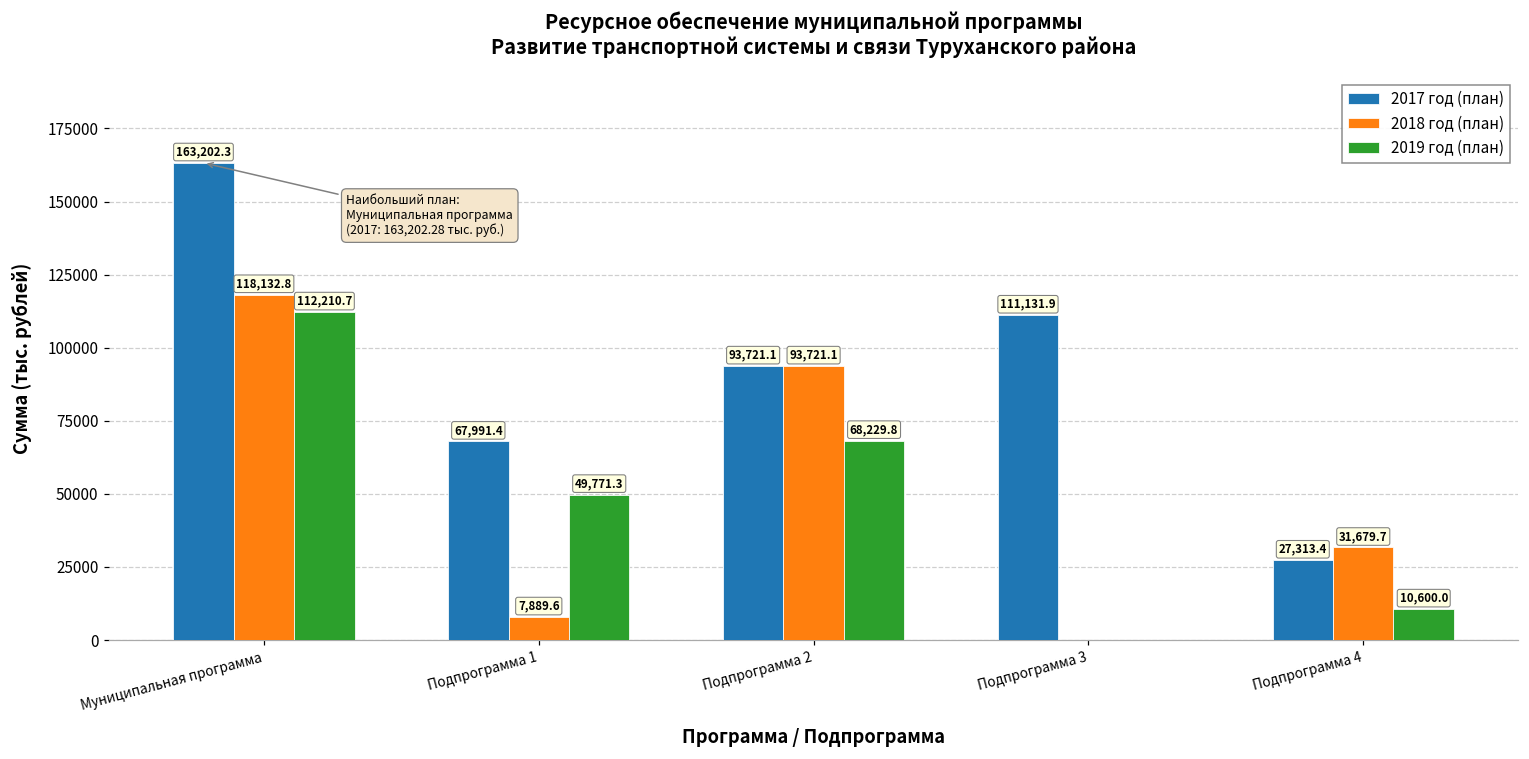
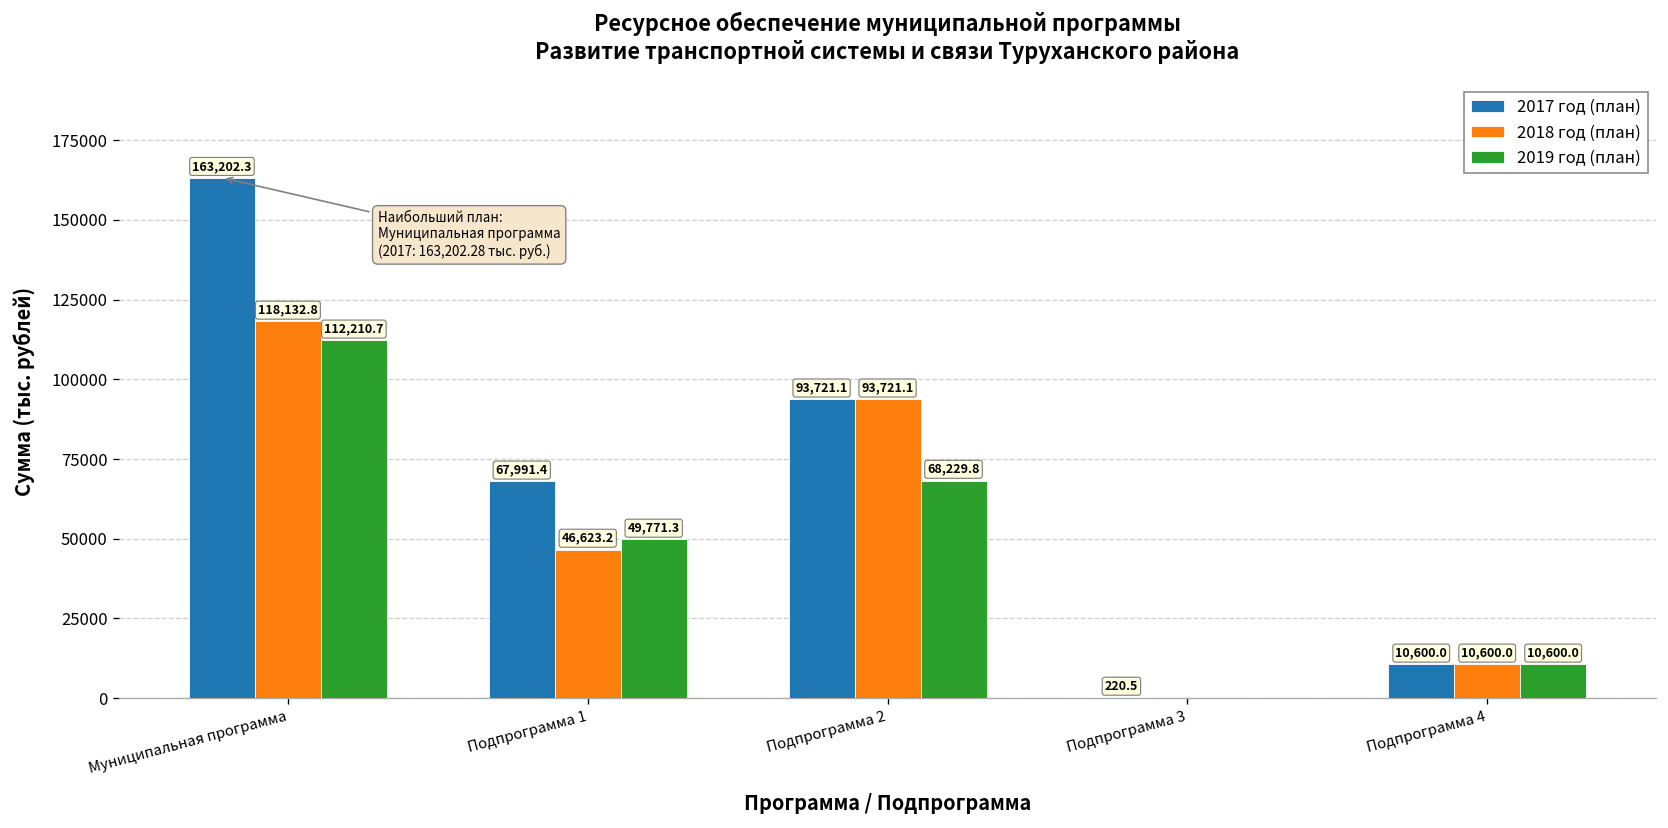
2018 год (план), Подпрограмма 1: 7,889.6 -> 46,623.2
2017 год (план), Подпрограмма 3: 111,131.9 -> 220.5
2017 год (план), Подпрограмма 4: 27,313.4 -> 10,600.0
2018 год (план), Подпрограмма 4: 31,679.7 -> 10,600.0
